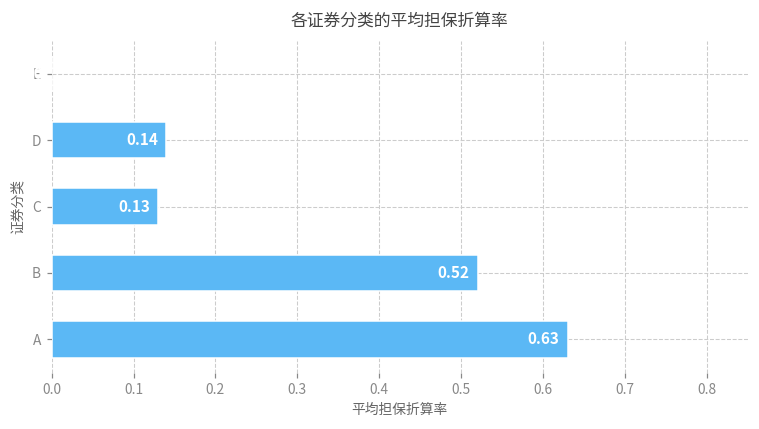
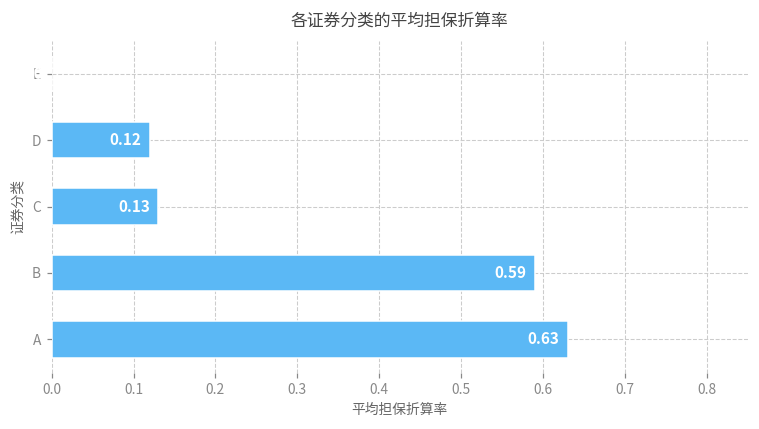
D: 0.14 -> 0.12
B: 0.52 -> 0.59
